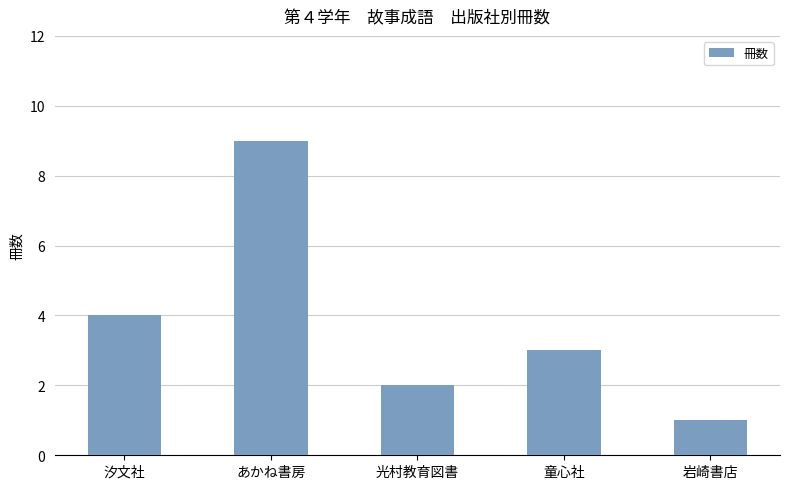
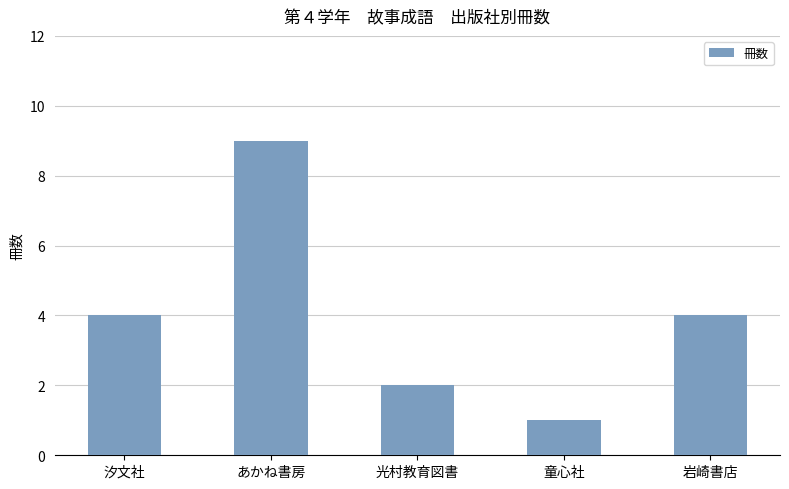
童心社: 3 -> 1
岩崎書店: 1 -> 4
